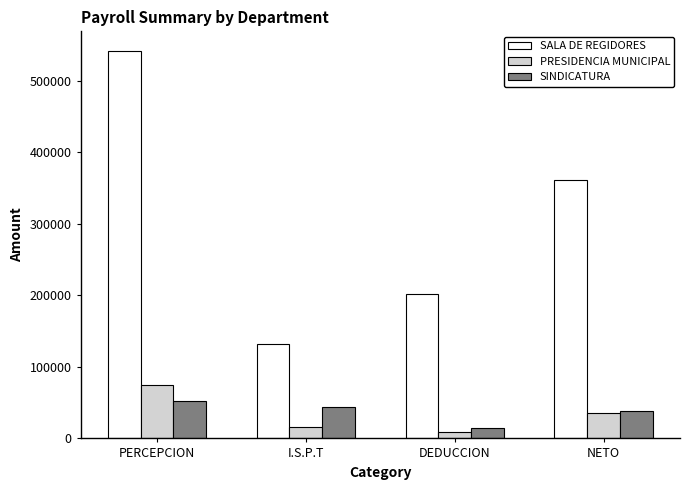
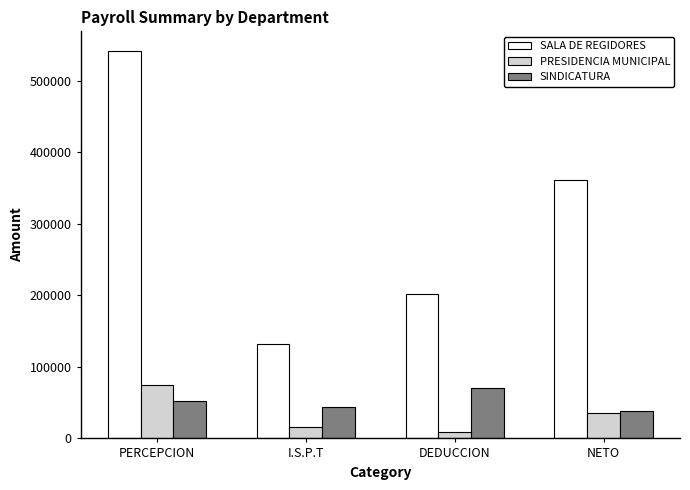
SINDICATURA, DEDUCCION: 10000 -> 70000
